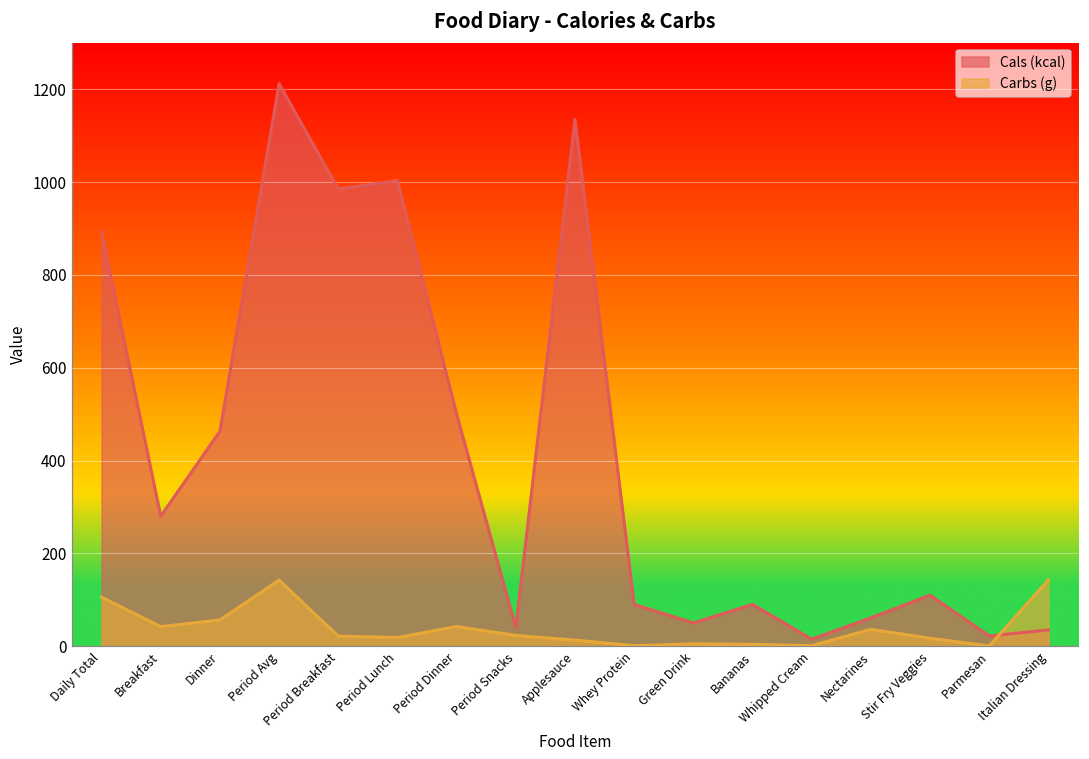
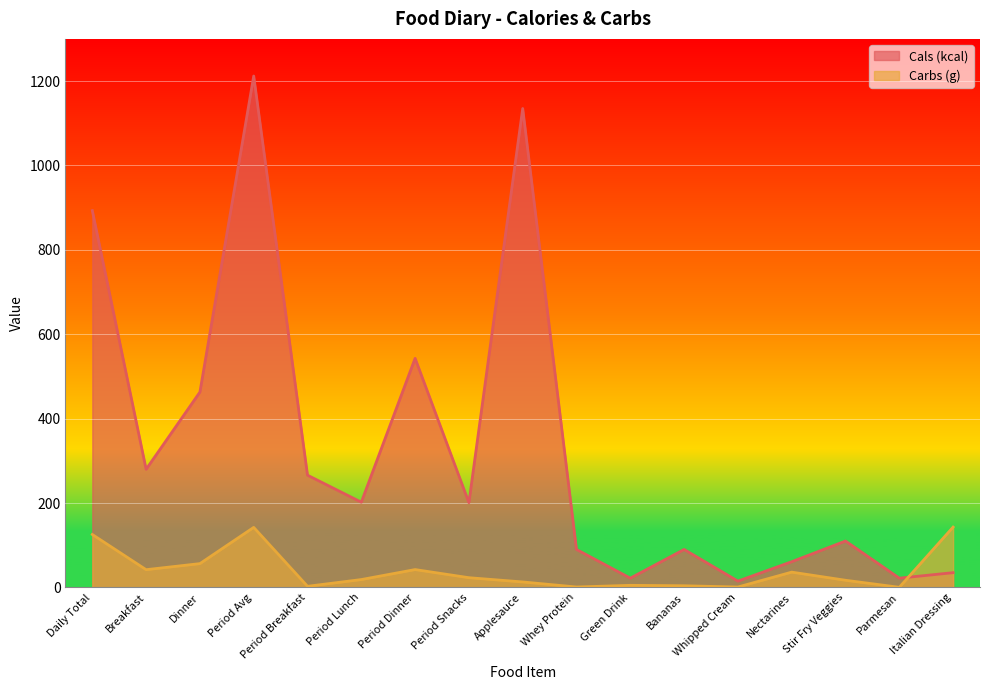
Carbs (g), Daily Total: 110 -> 130
Cals (kcal), Period Breakfast: 990 -> 270
Carbs (g), Period Breakfast: 20 -> 0
Cals (kcal), Period Lunch: 1000 -> 200
Cals (kcal), Period Dinner: 500 -> 540
Cals (kcal), Period Snacks: 40 -> 200
Cals (kcal), Green Drink: 50 -> 20
